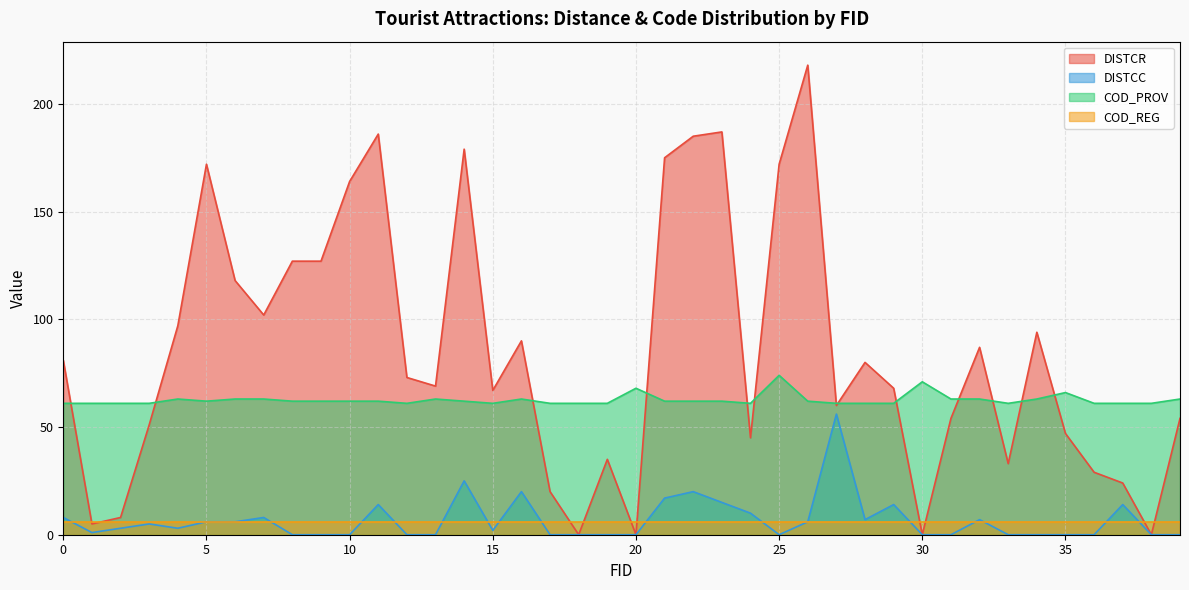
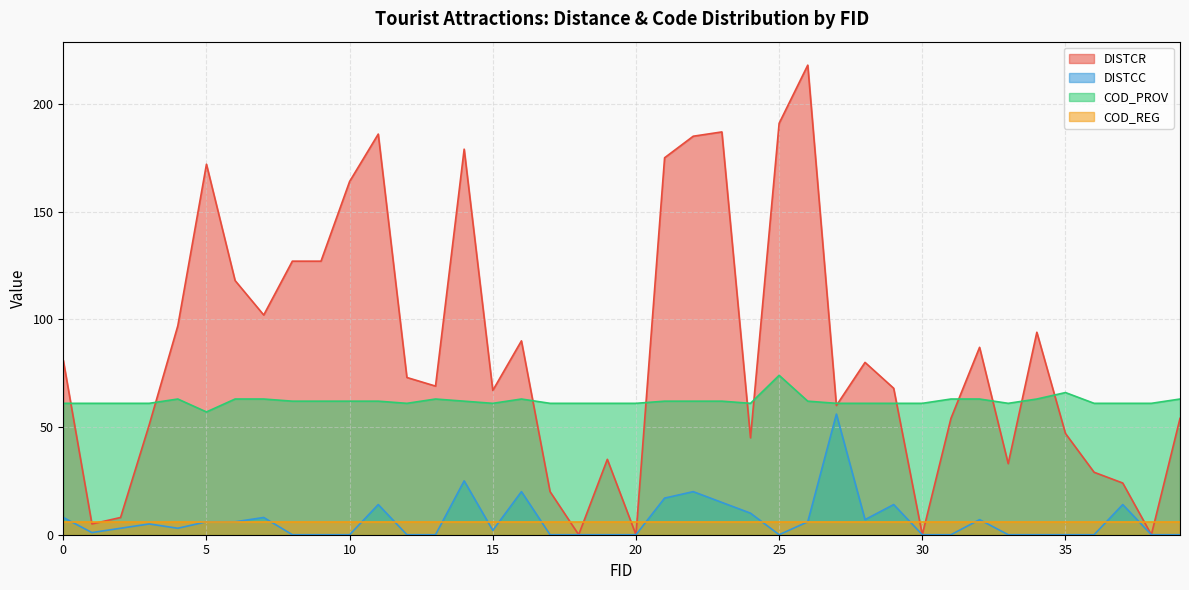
COD_PROV, 5: 62 -> 57
COD_PROV, 20: 68 -> 61
DISTCR, 25: 172 -> 191
COD_PROV, 30: 71 -> 61
